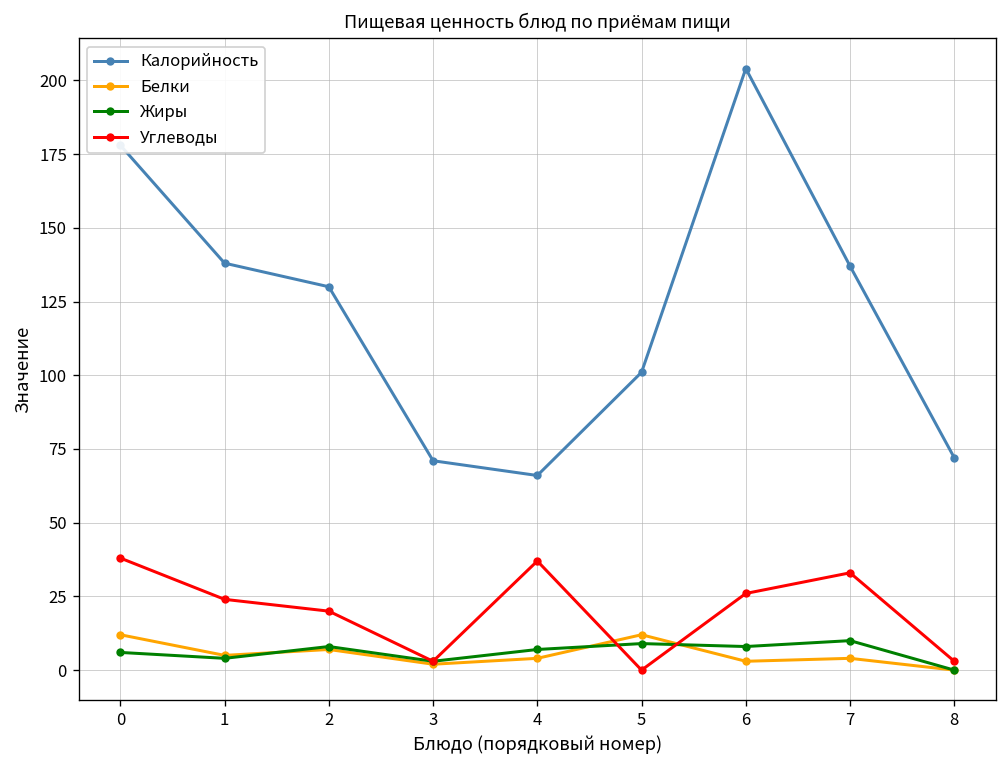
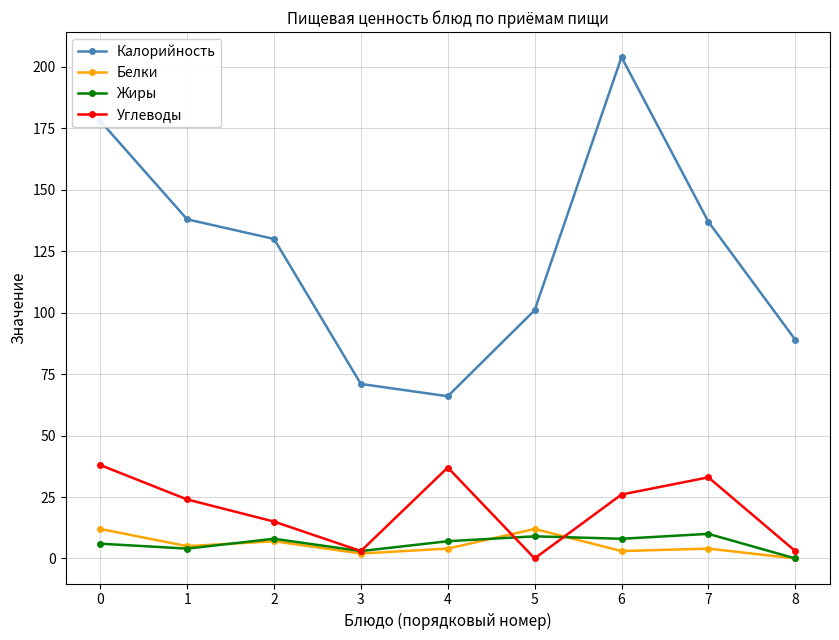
Углеводы, 2: 20 -> 15
Калорийность, 8: 72 -> 89
